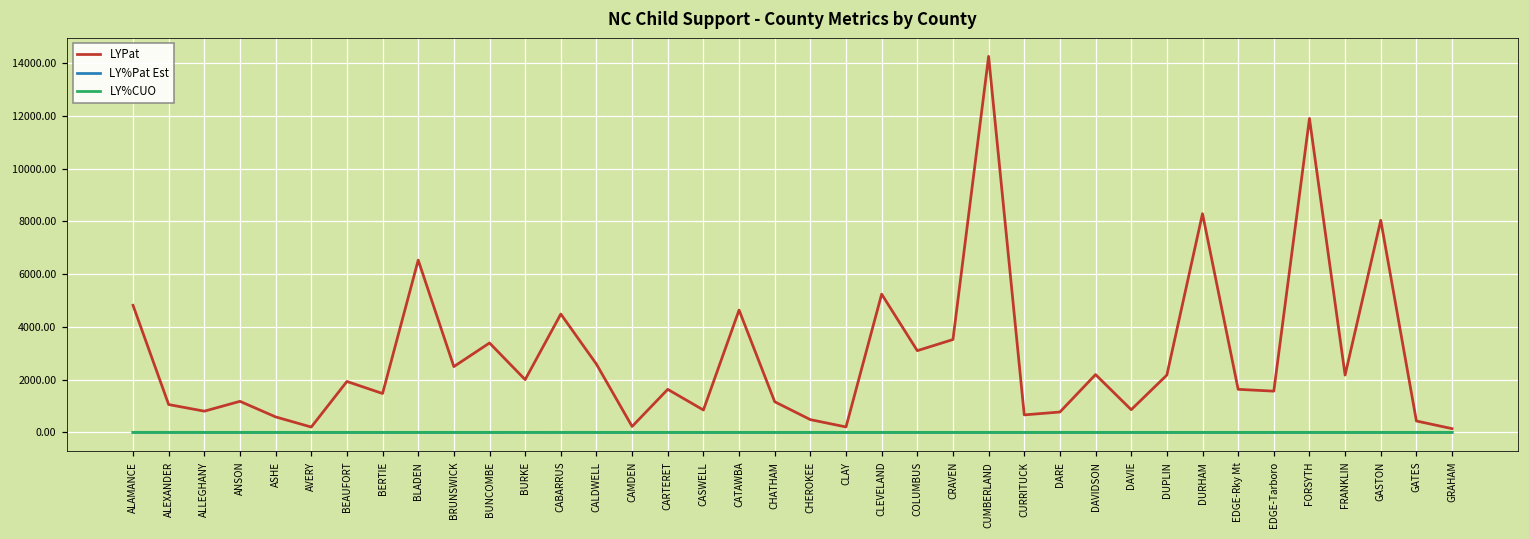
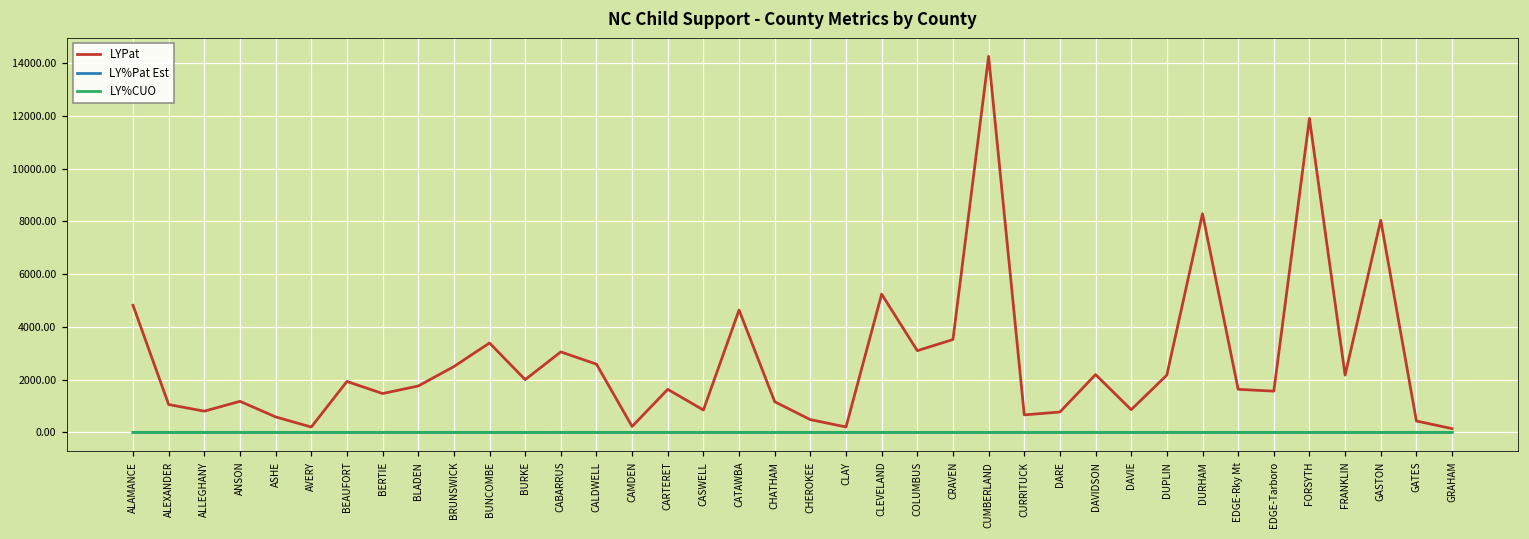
LYPat, BLADEN: 6500 -> 1800
LYPat, CABARRUS: 4500 -> 3100
